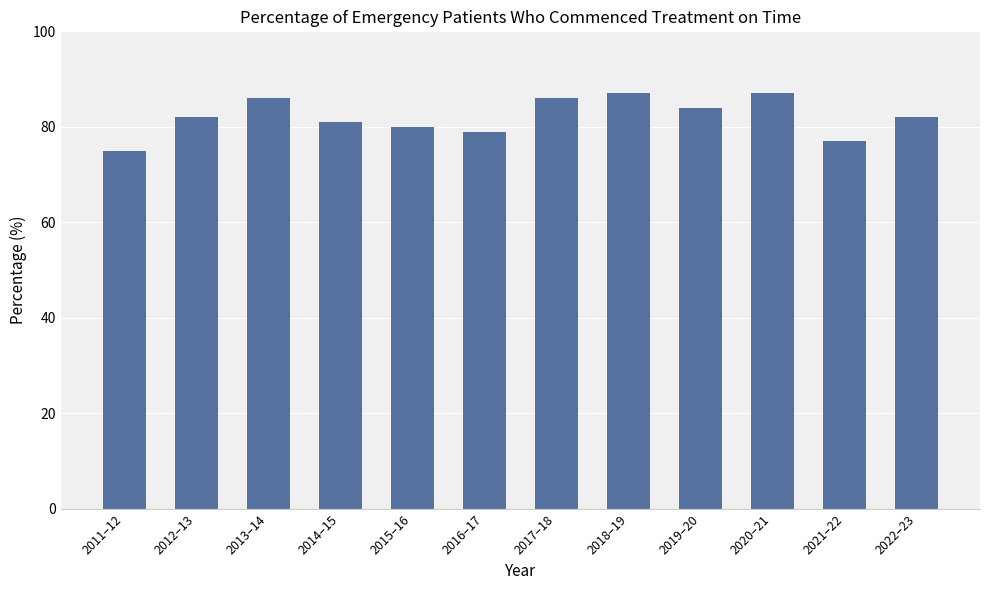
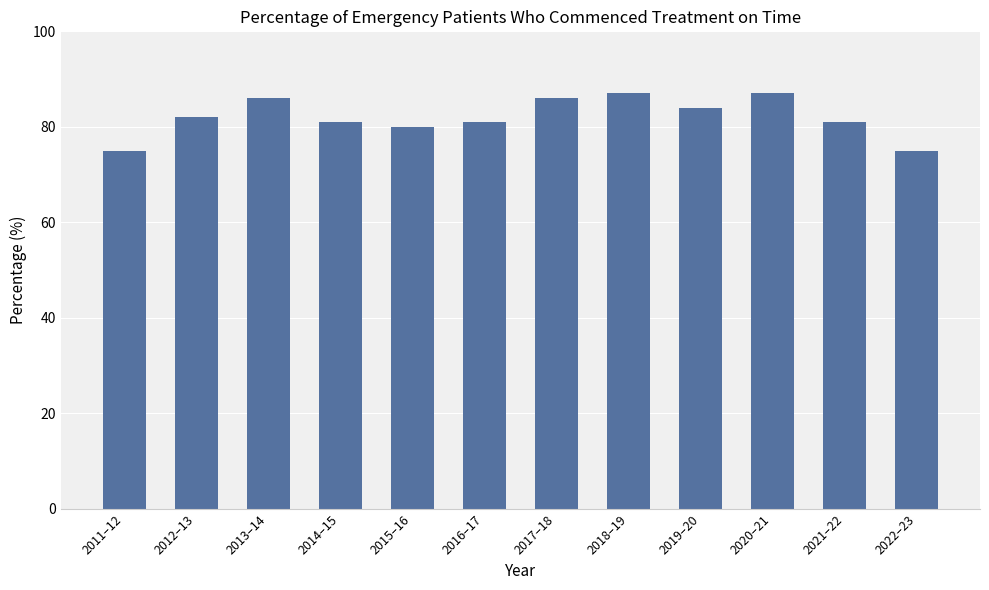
2016–17: 79 -> 81
2021–22: 77 -> 81
2022–23: 82 -> 75
